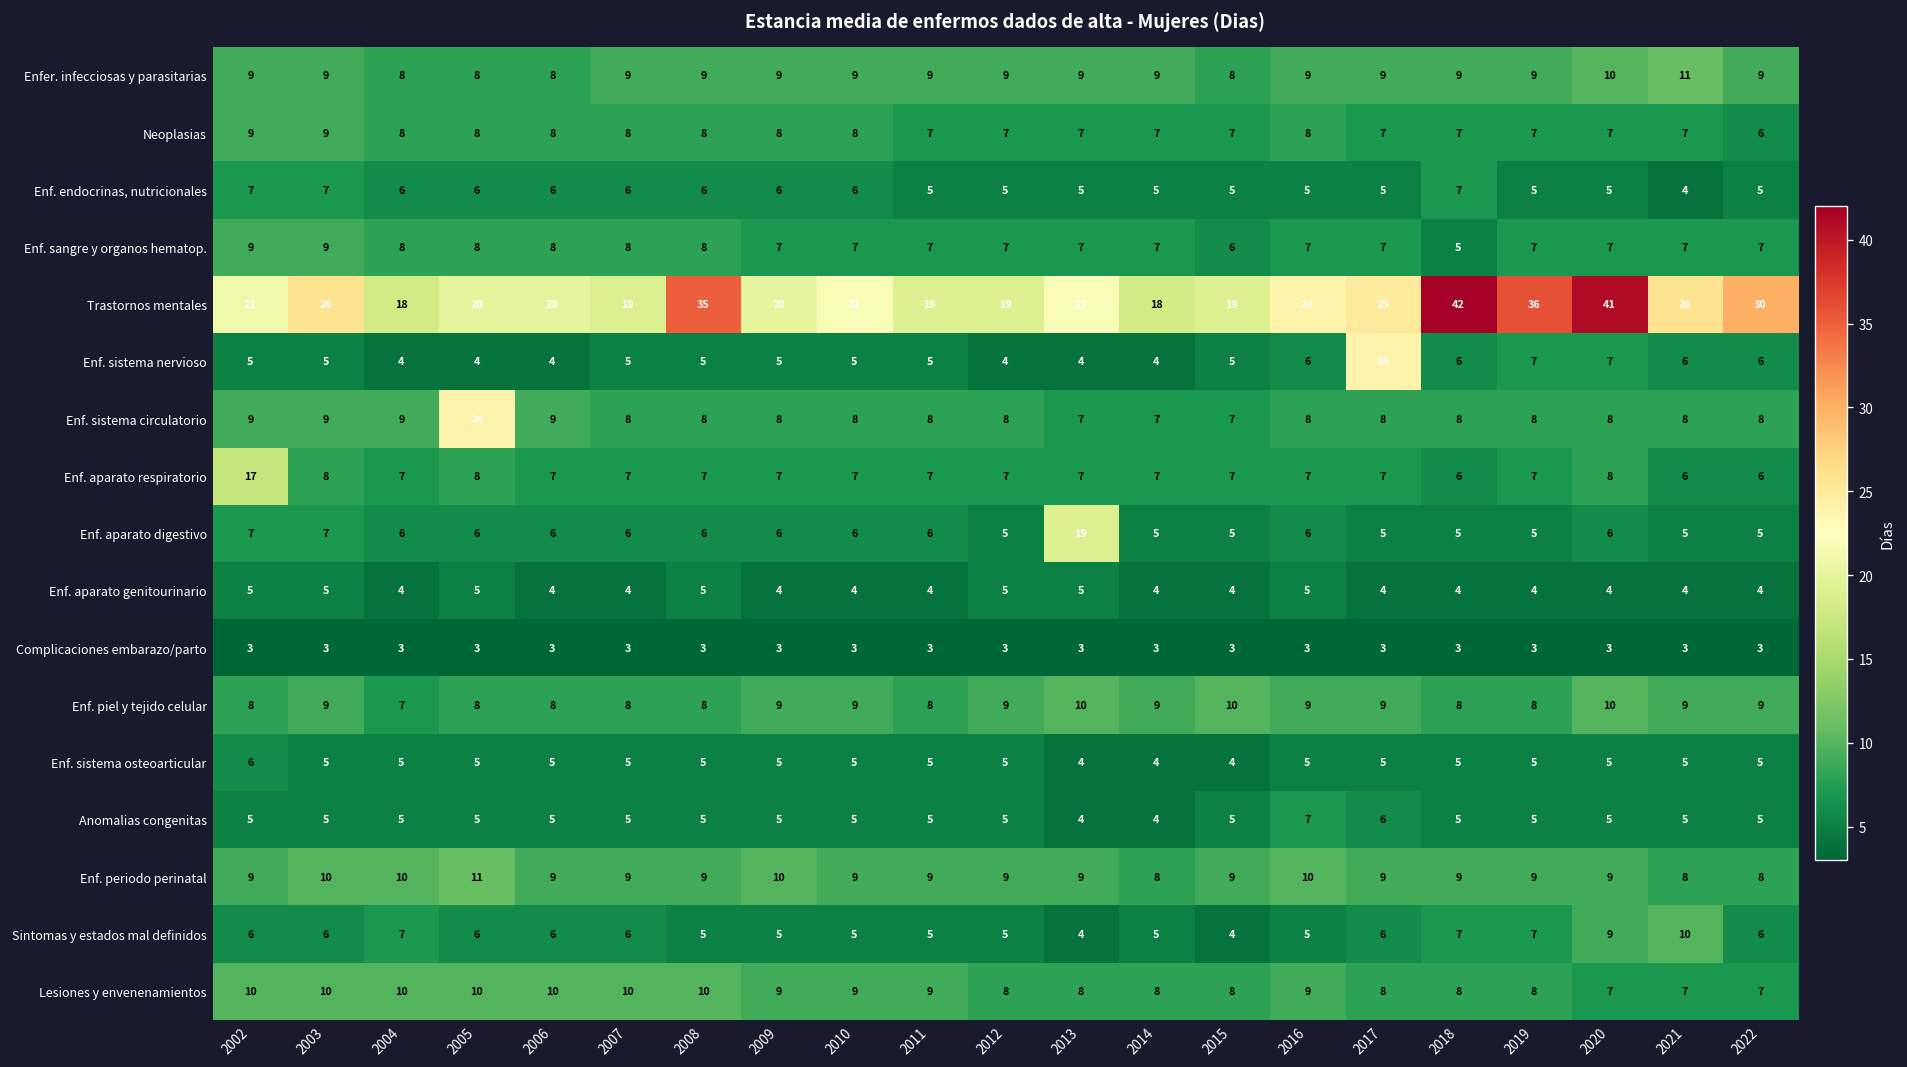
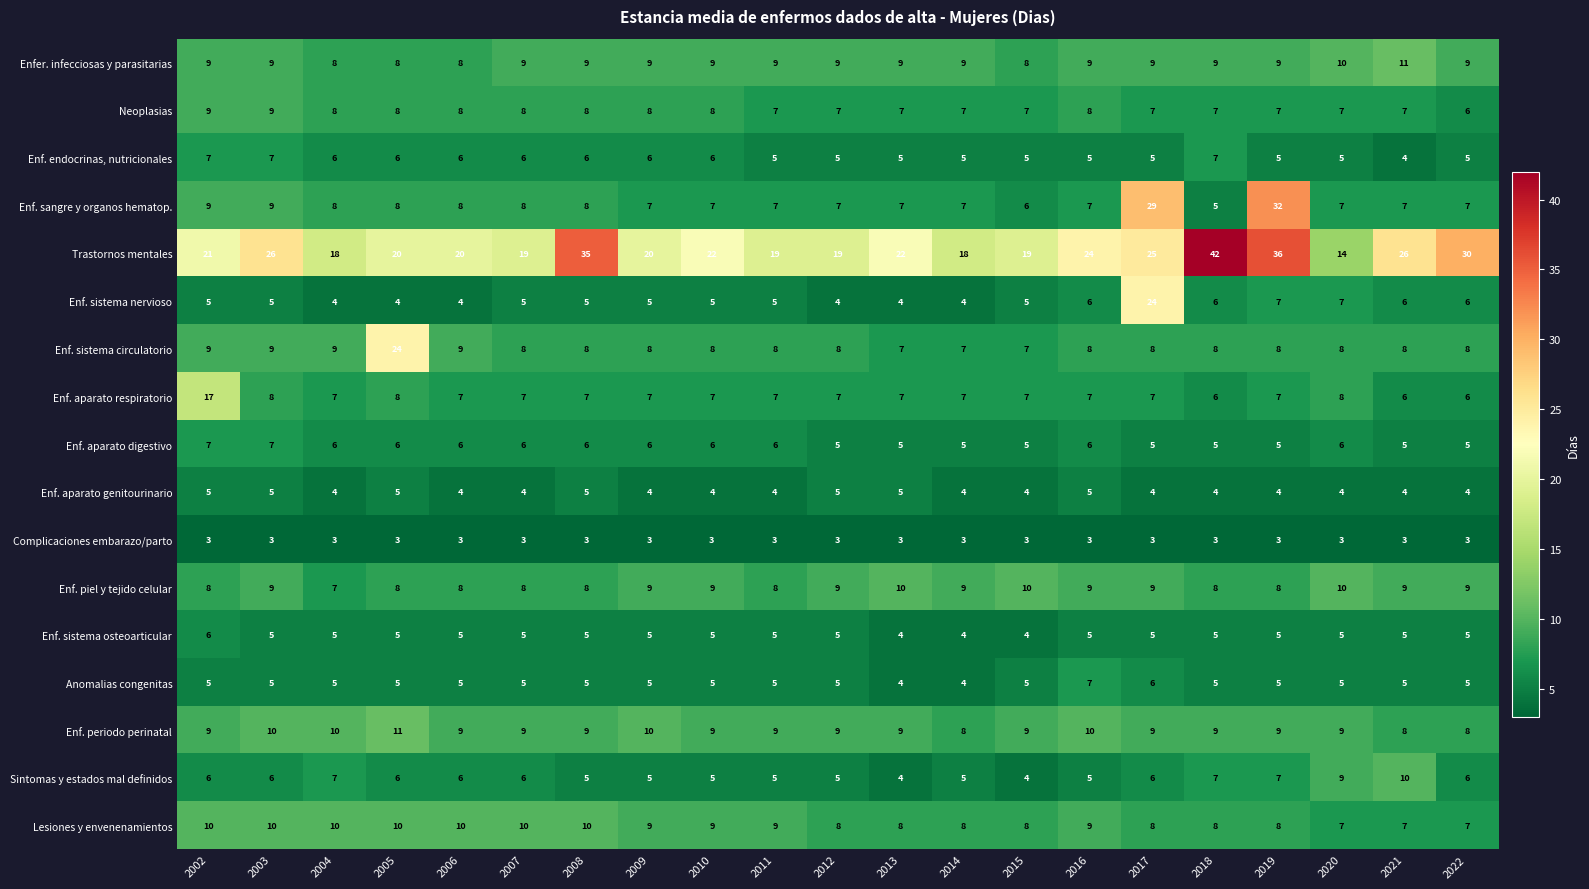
Enf. sangre y organos hematop., 2017: 7 -> 29
Enf. sangre y organos hematop., 2019: 7 -> 32
Trastornos mentales, 2020: 41 -> 14
Enf. aparato digestivo, 2013: 19 -> 5
